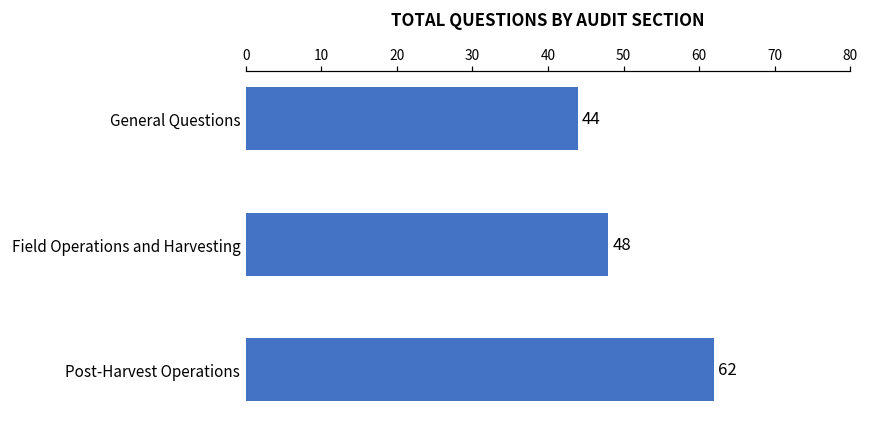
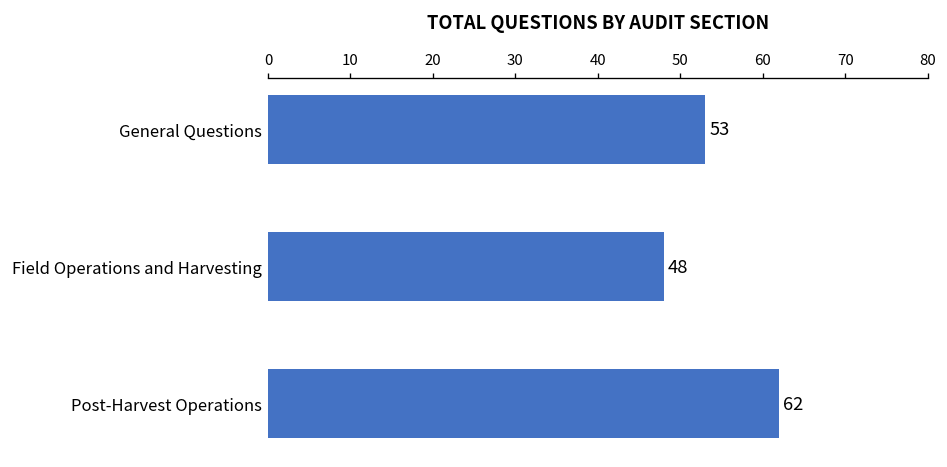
General Questions: 44 -> 53
